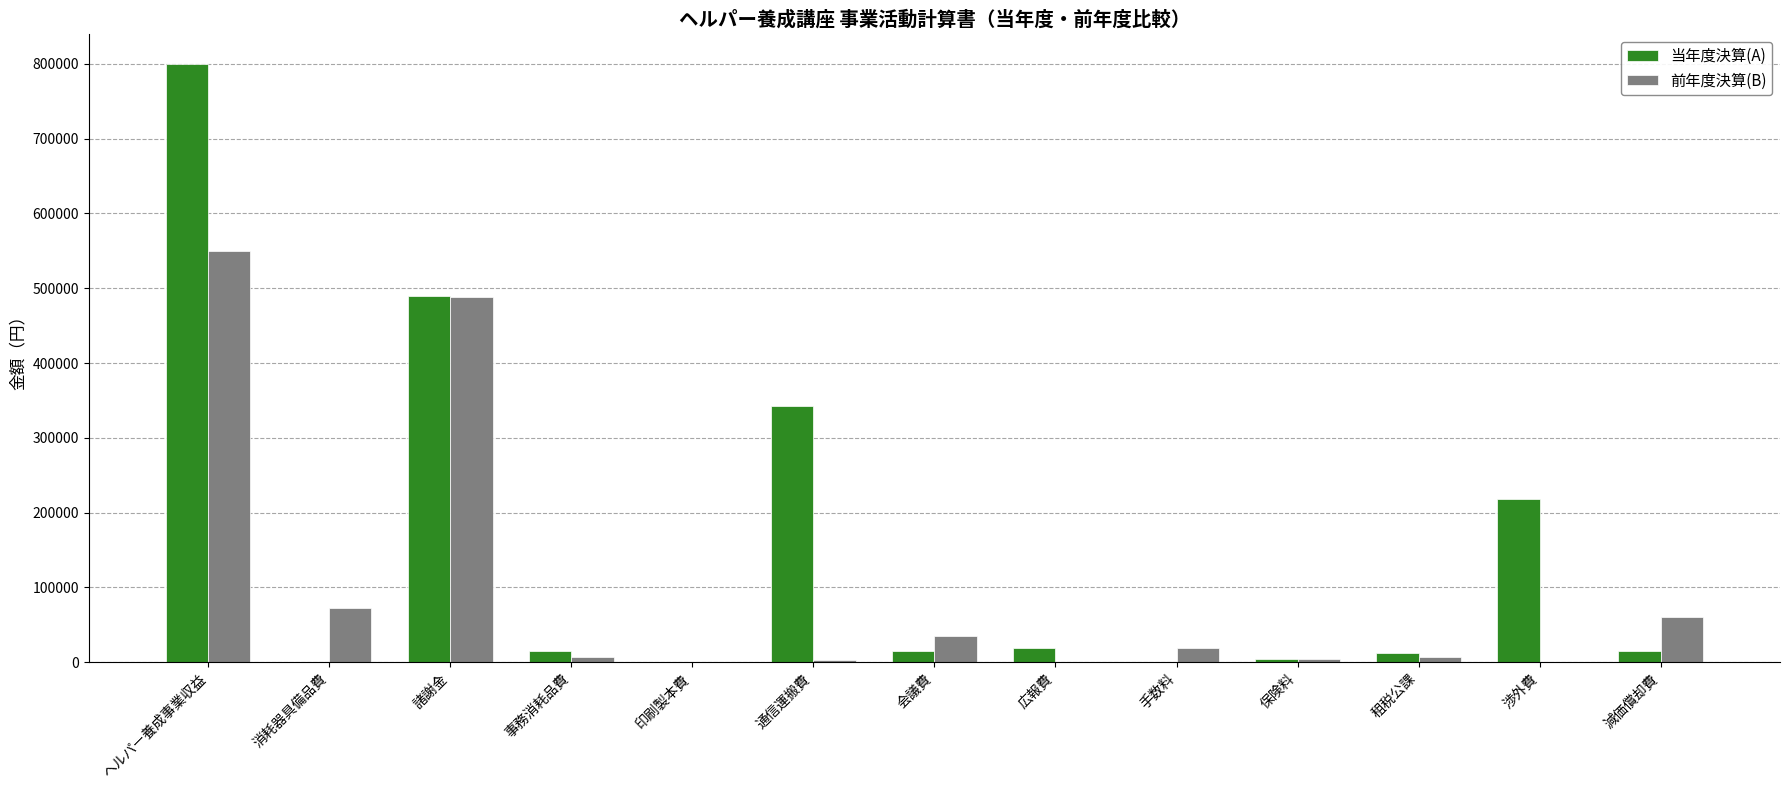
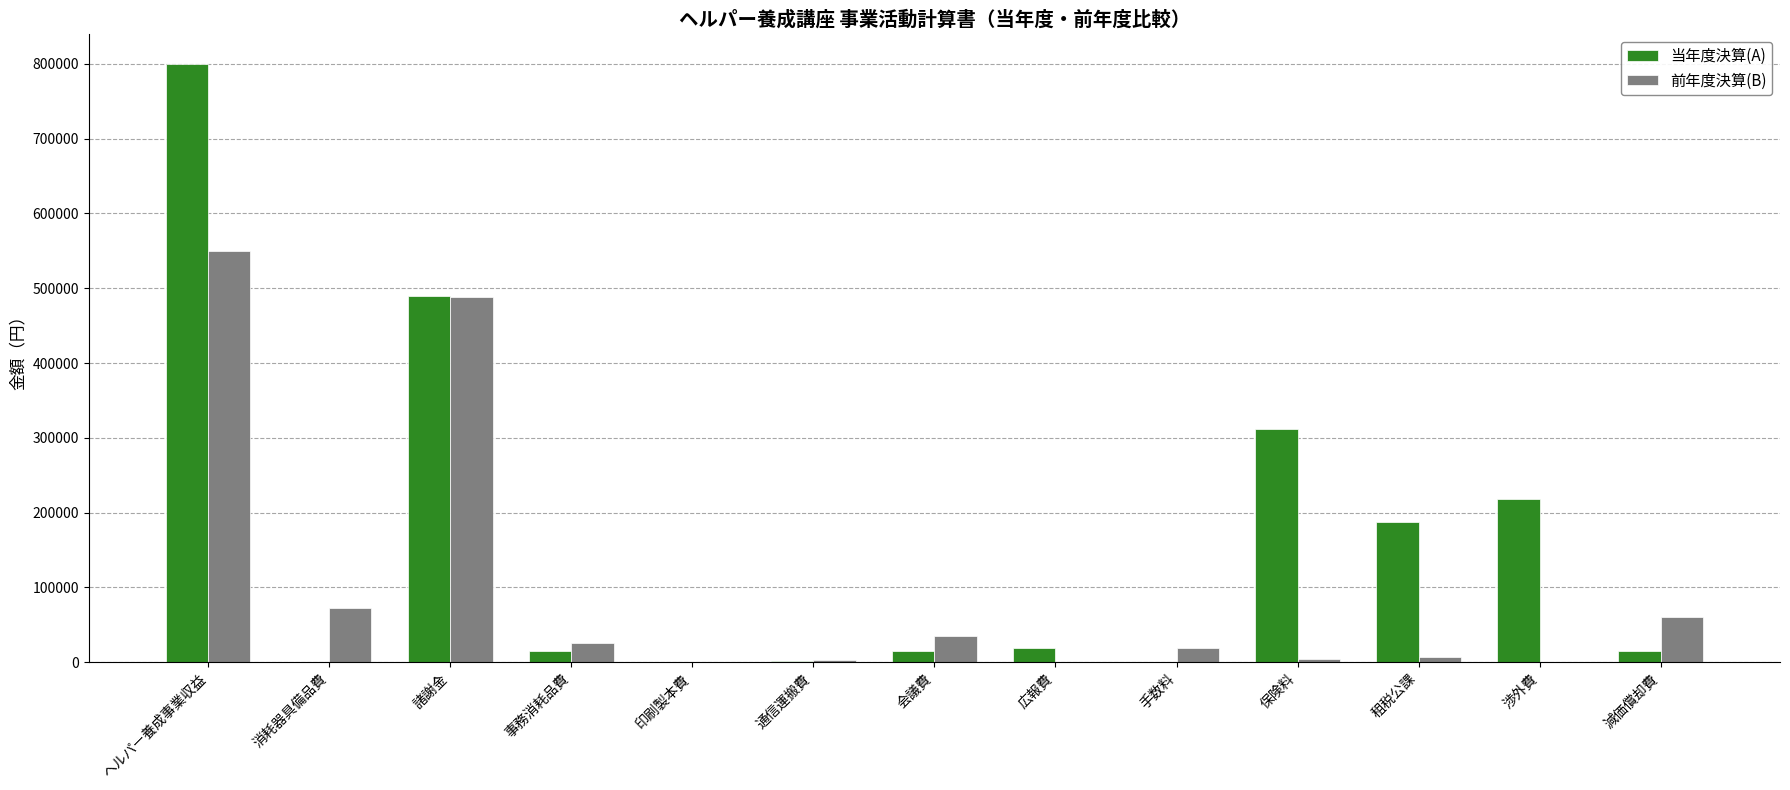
前年度決算(B), 事務消耗品費: 10000 -> 30000
当年度決算(A), 通信運搬費: 340000 -> 0
当年度決算(A), 保険料: 0 -> 310000
当年度決算(A), 租税公課: 10000 -> 190000
